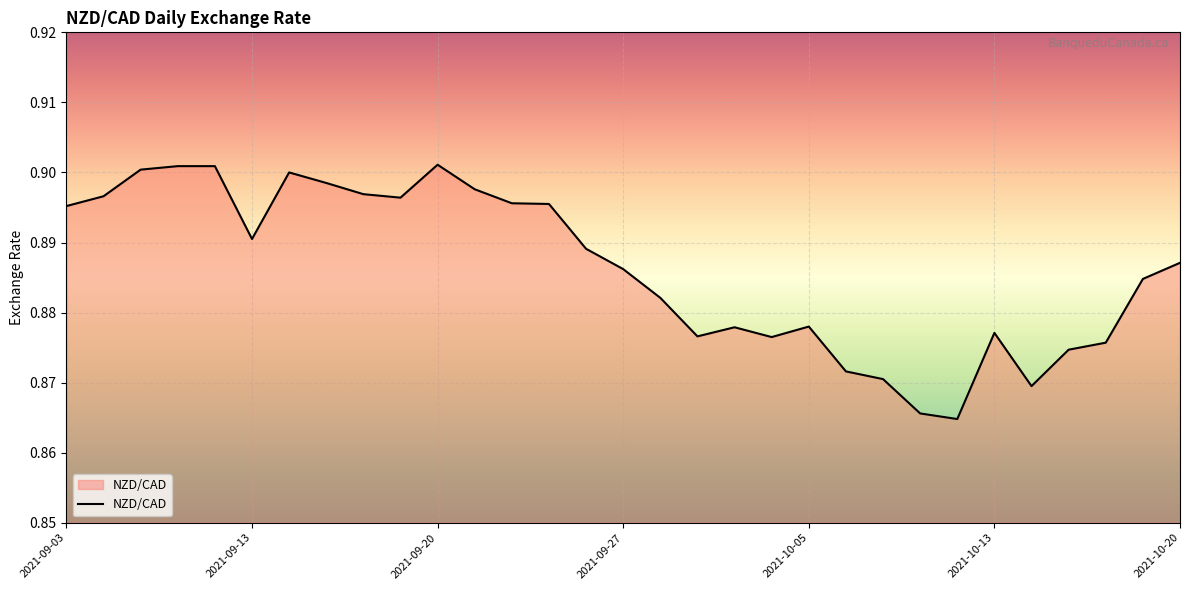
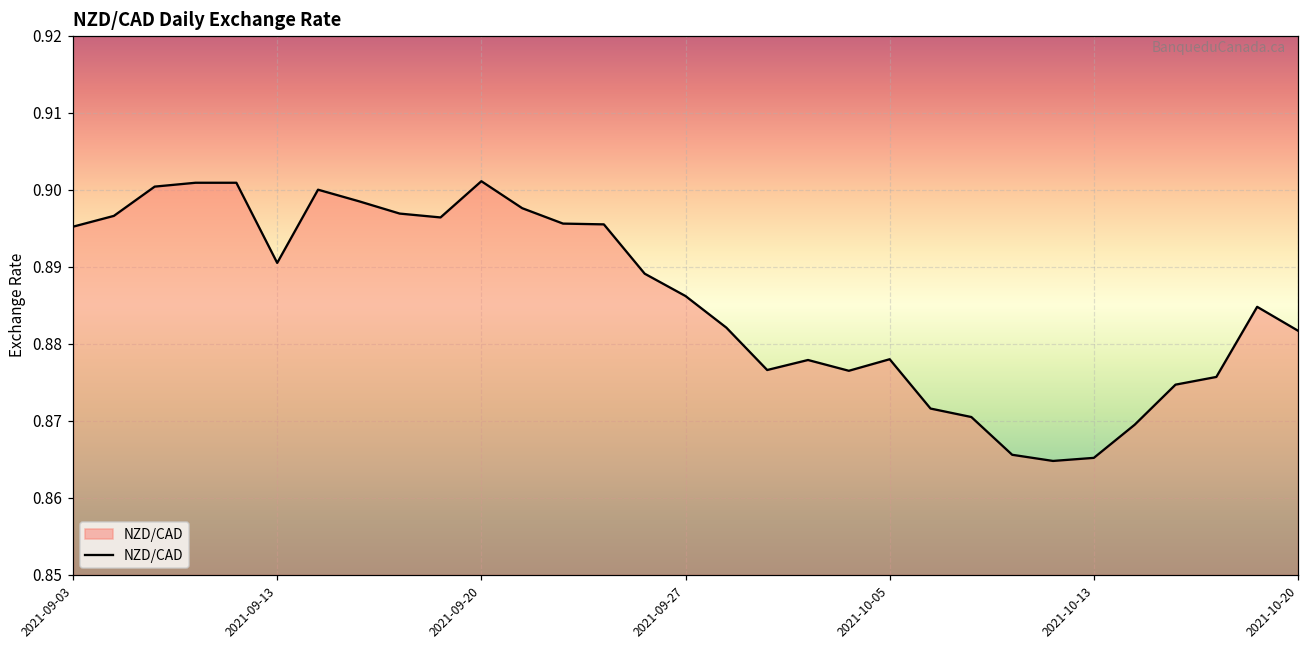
2021-10-13: 0.877 -> 0.865
2021-10-20: 0.887 -> 0.882
